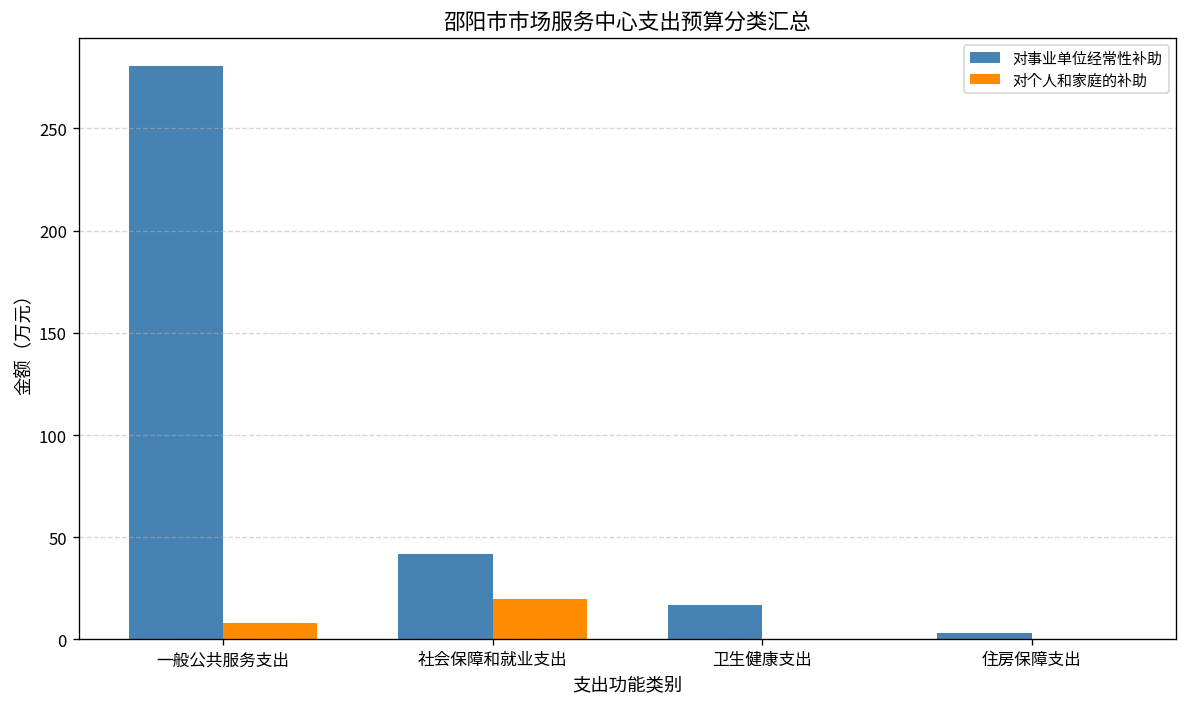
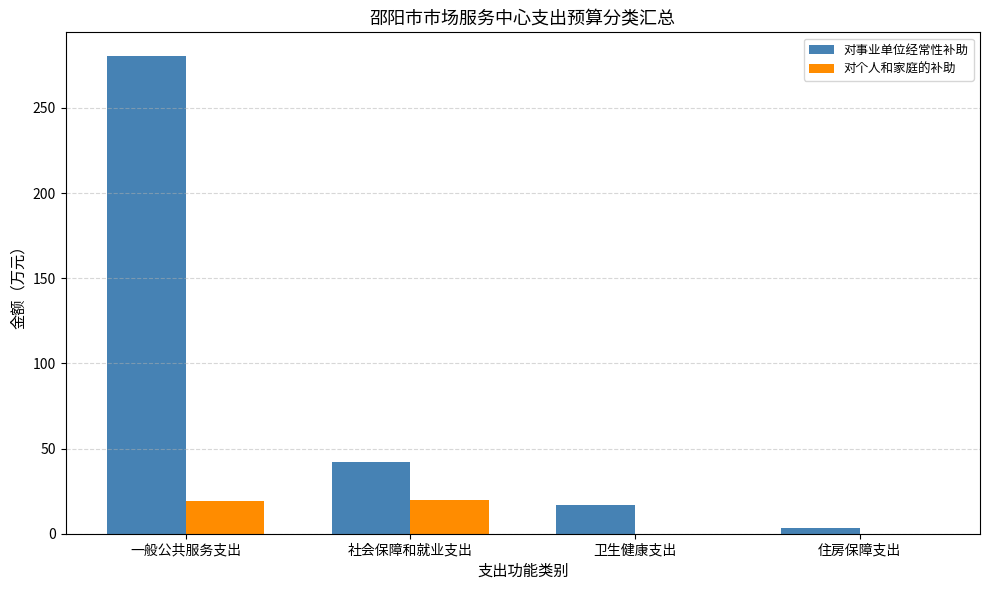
对个人和家庭的补助, 一般公共服务支出: 8 -> 19
